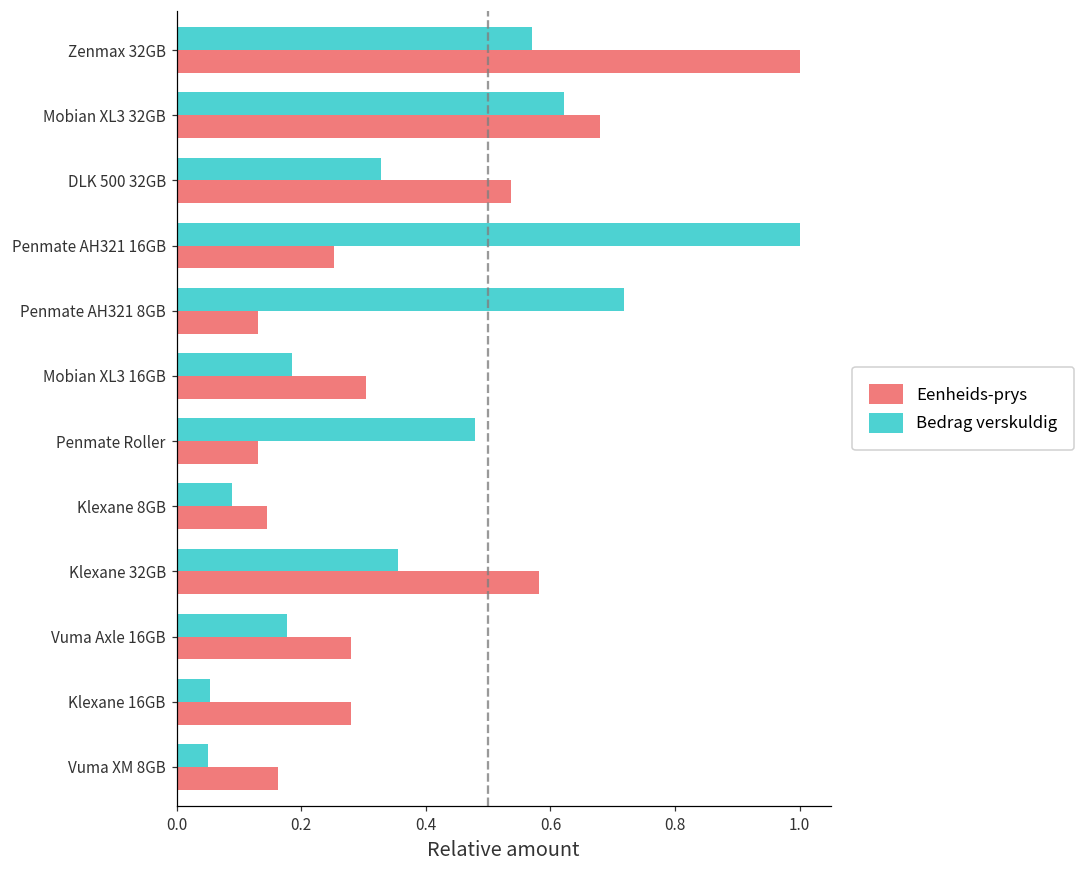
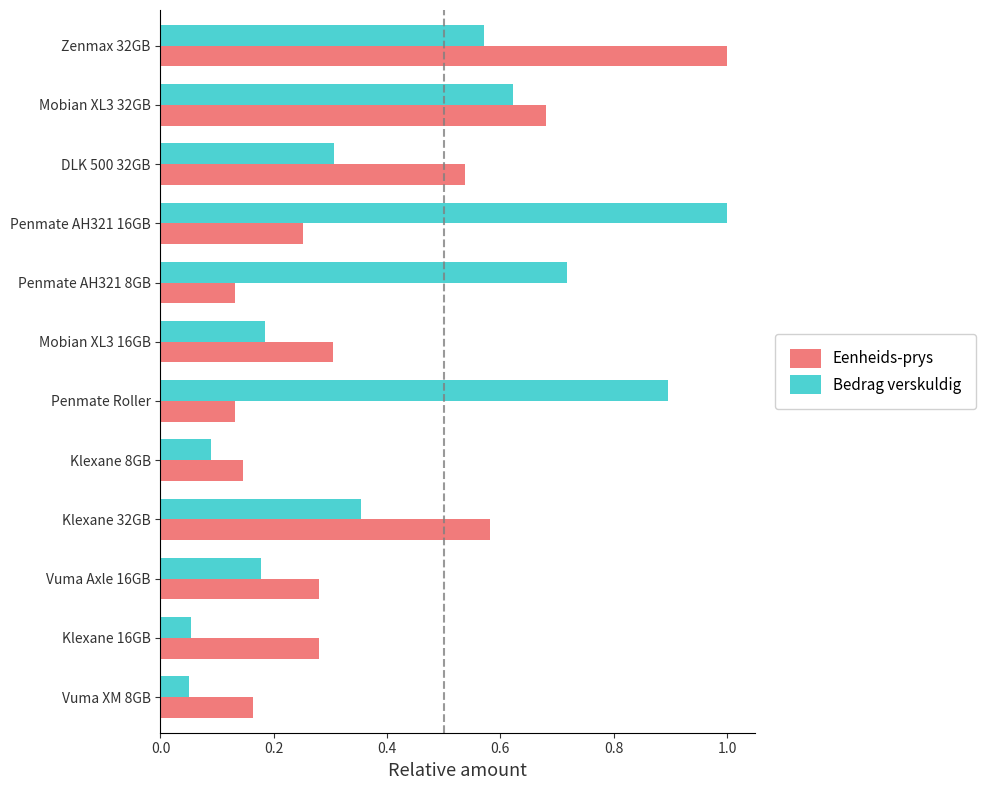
Bedrag verskuldig, DLK 500 32GB: 0.33 -> 0.31
Bedrag verskuldig, Penmate Roller: 0.48 -> 0.90
